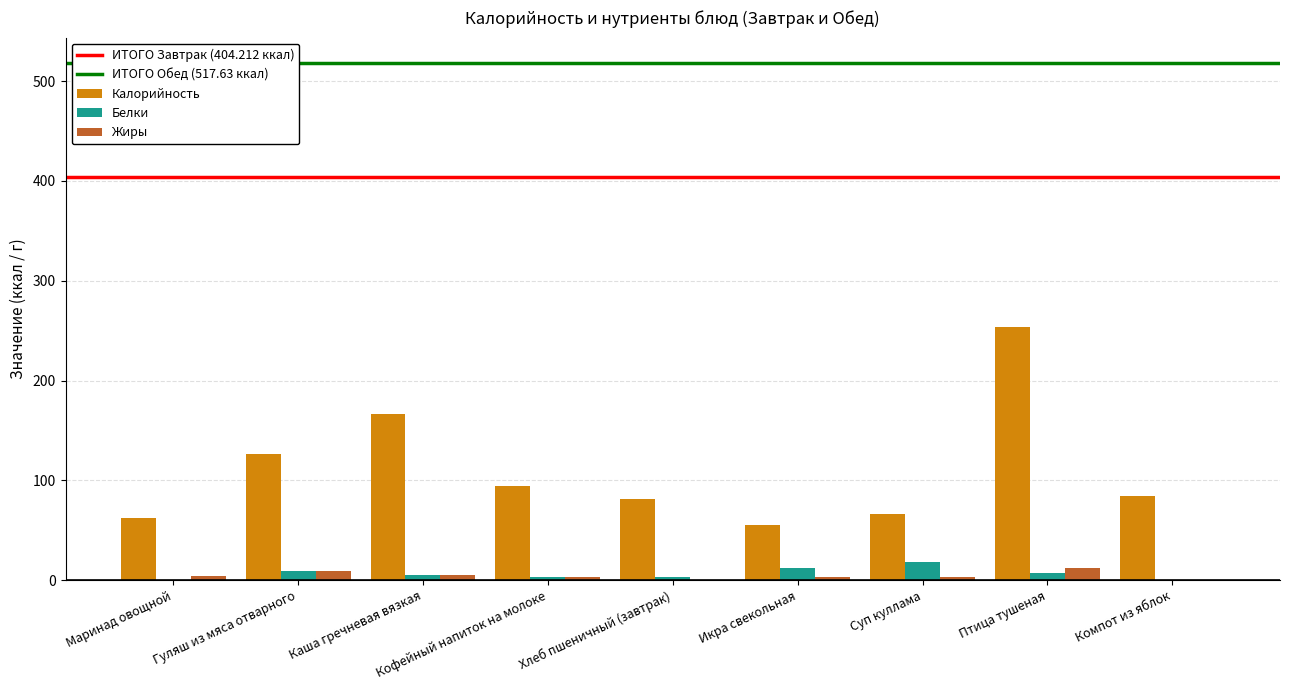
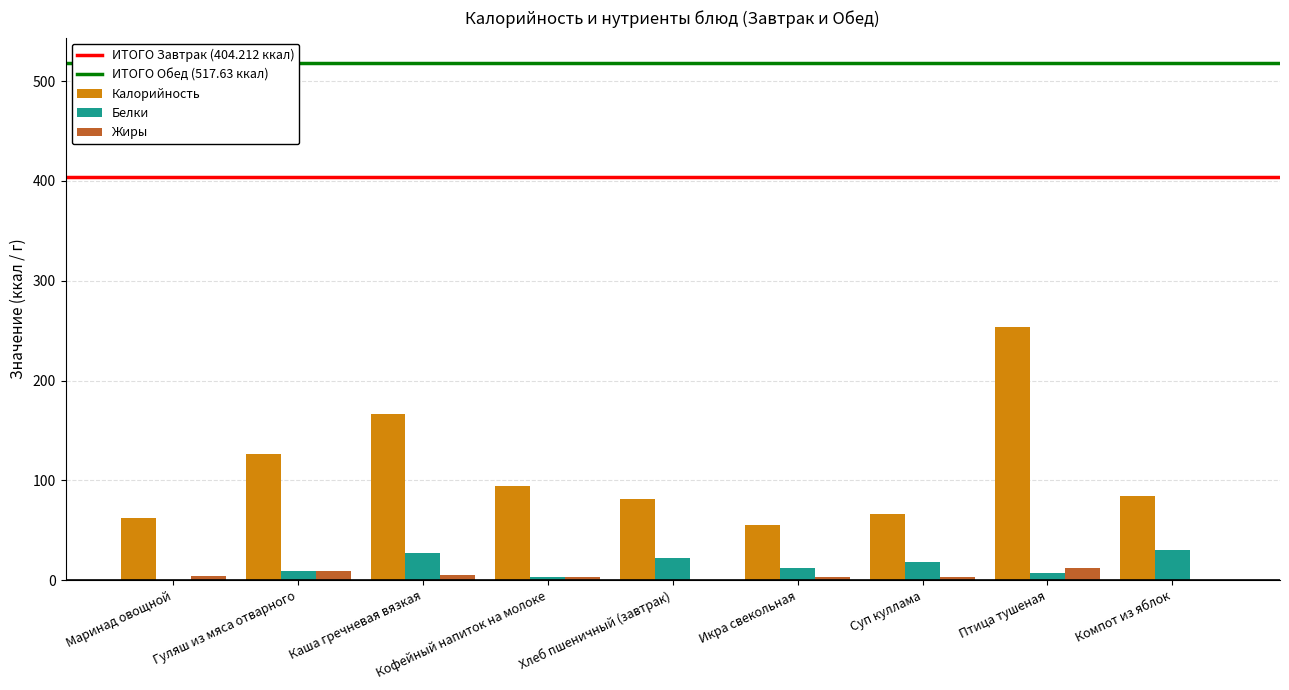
Белки, Каша гречневая вязкая: 10 -> 30
Белки, Хлеб пшеничный (завтрак): 0 -> 20
Белки, Компот из яблок: 0 -> 30
